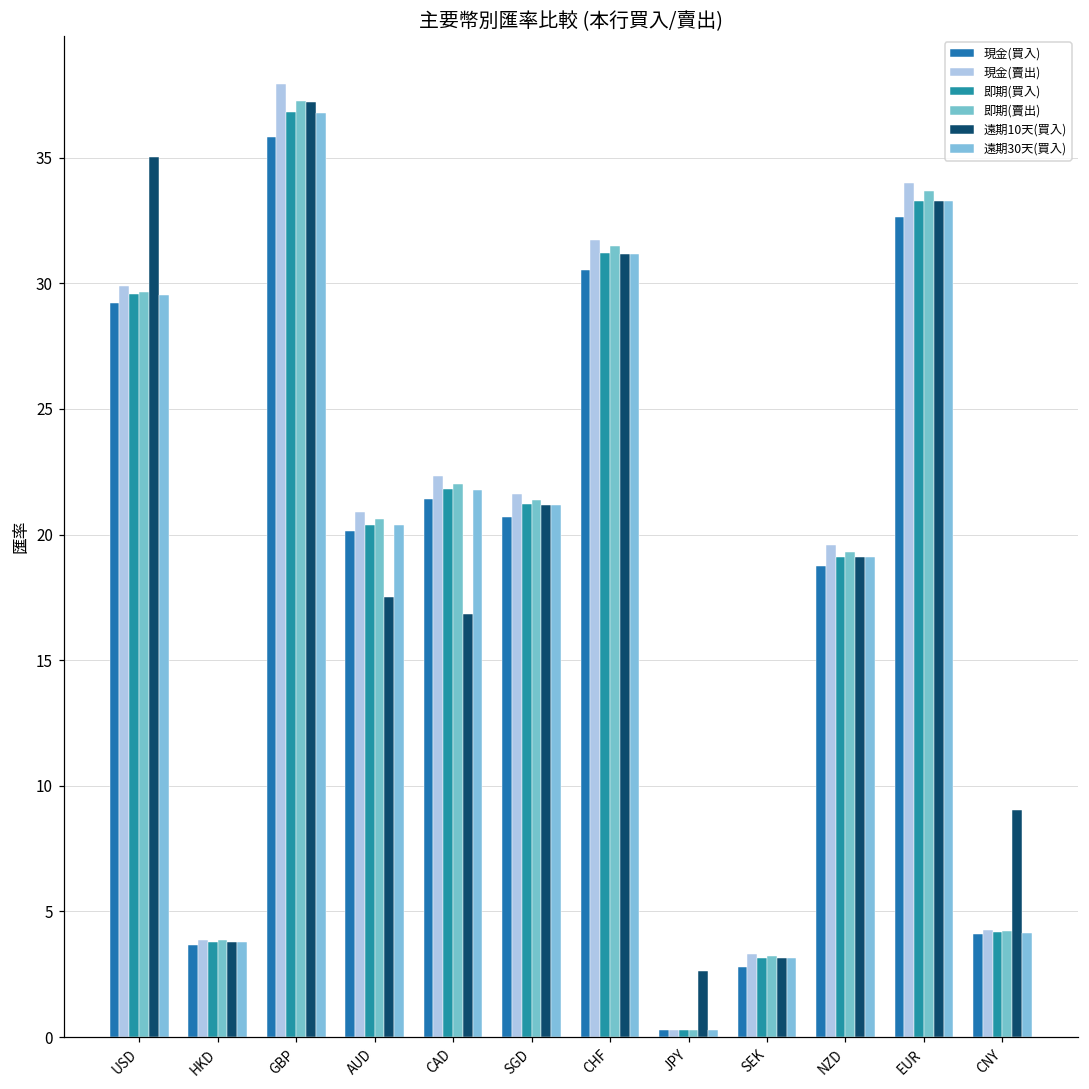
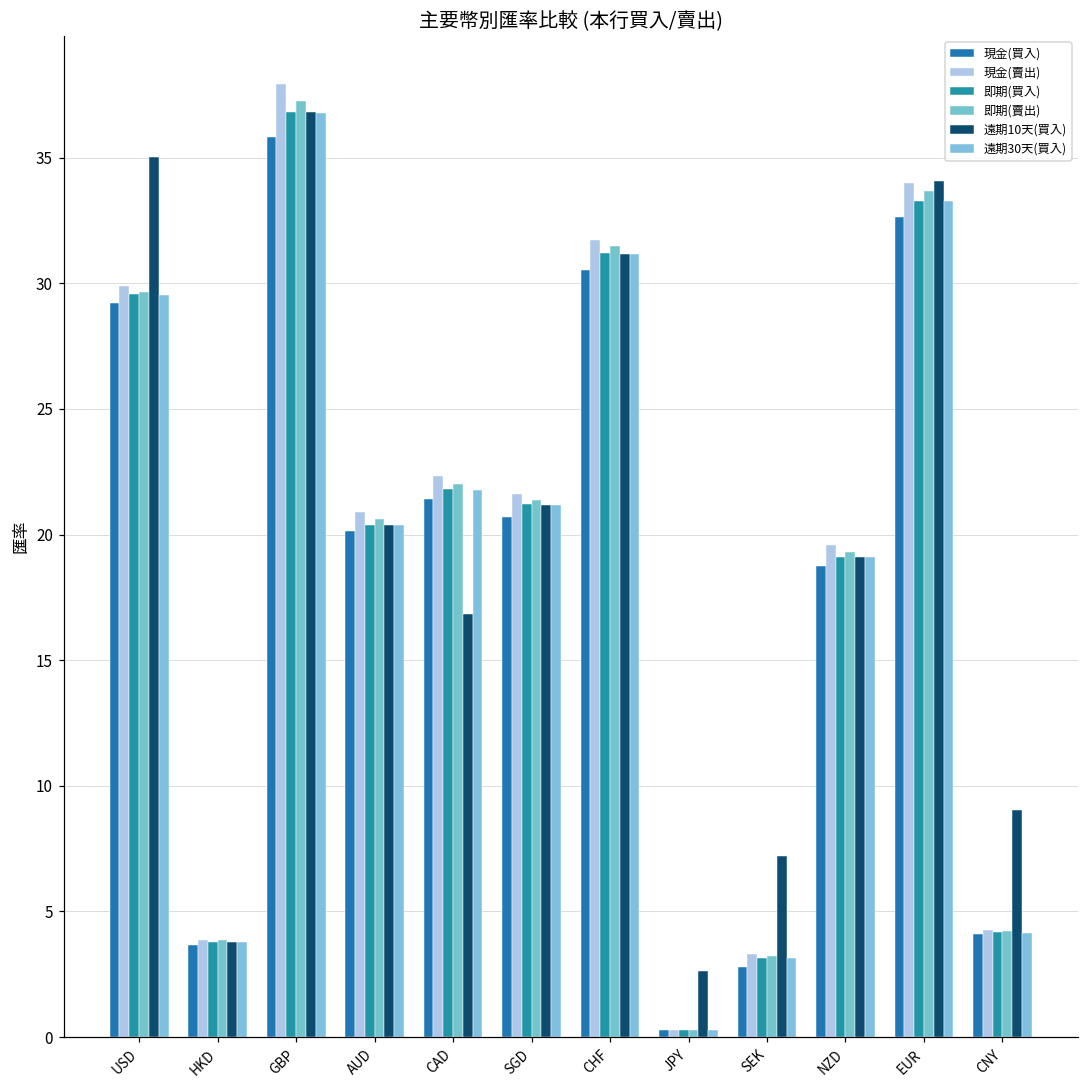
遠期10天(買入), GBP: 37.2 -> 36.8
遠期10天(買入), AUD: 17.5 -> 20.4
遠期10天(買入), SEK: 3.1 -> 7.2
遠期10天(買入), EUR: 33.3 -> 34.1
